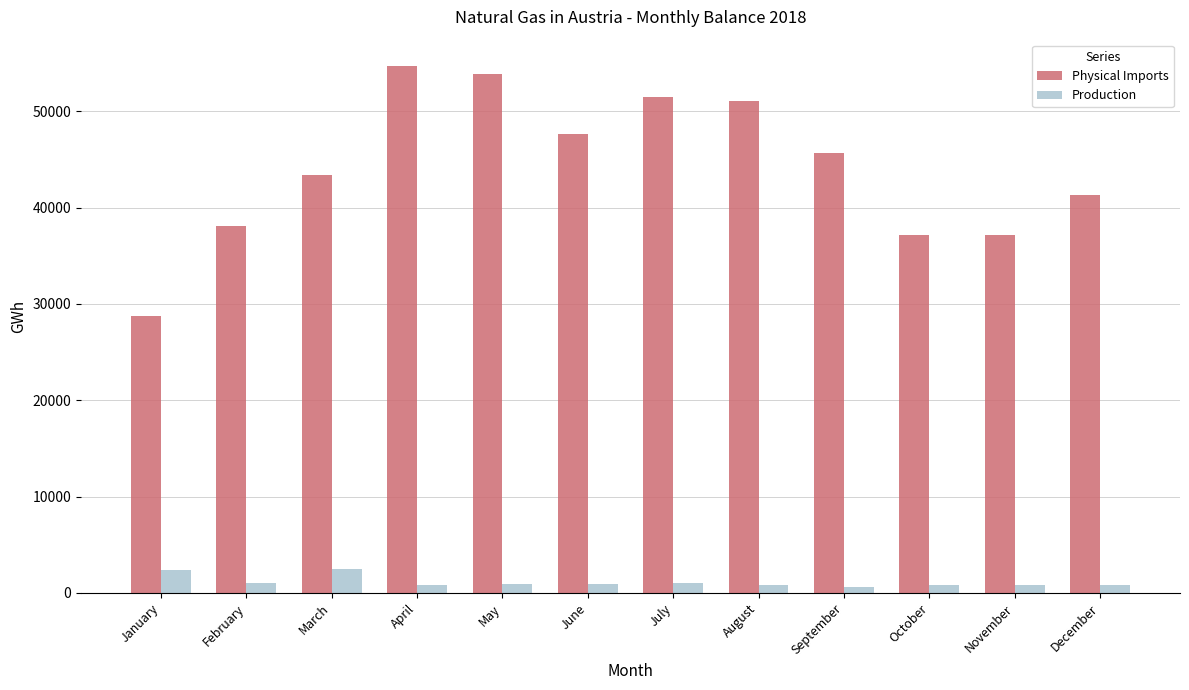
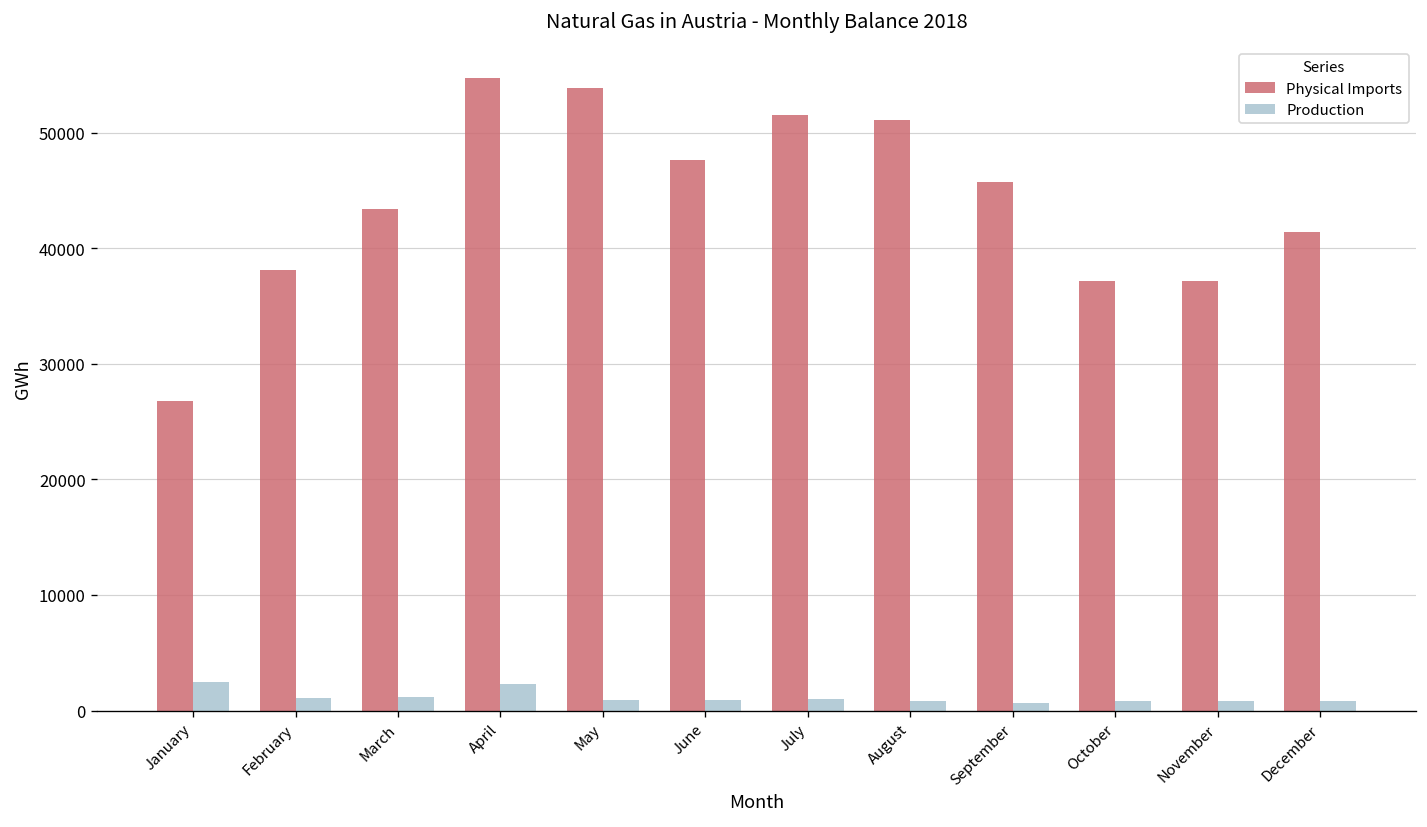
Physical Imports, January: 29000 -> 27000
Production, March: 3000 -> 1000
Production, April: 1000 -> 2000
